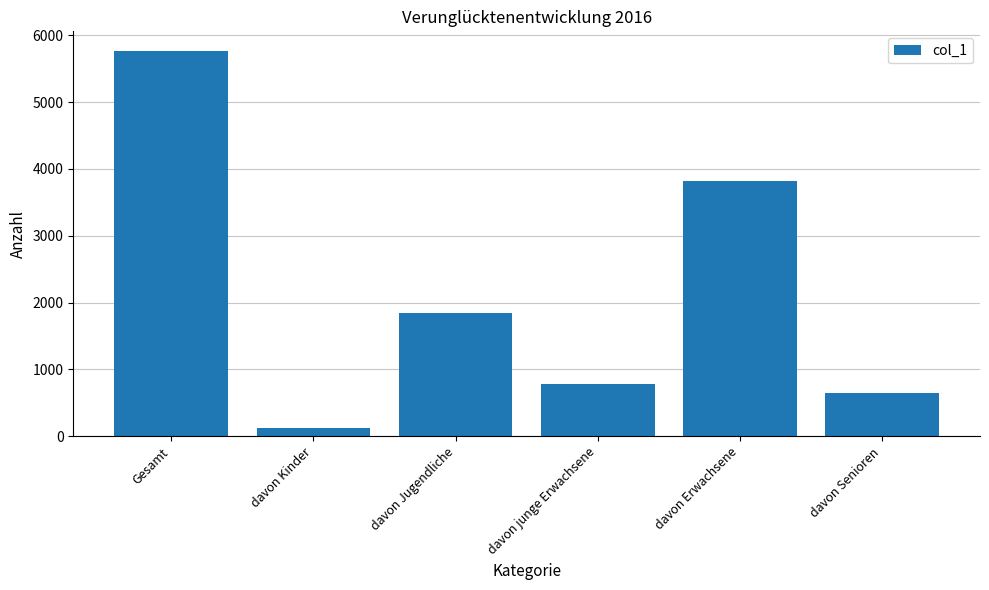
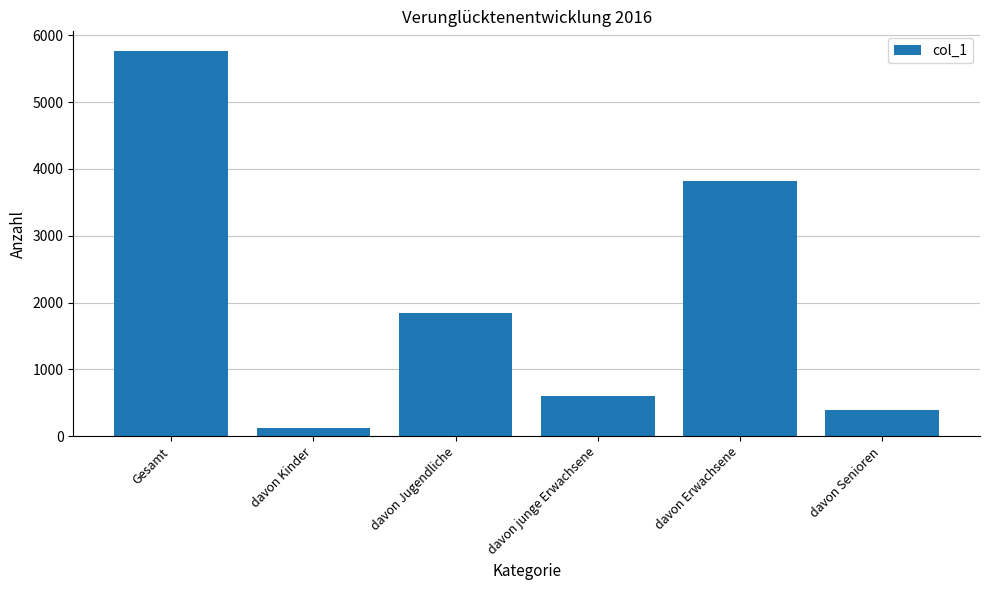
davon junge Erwachsene: 800 -> 600
davon Senioren: 700 -> 400
